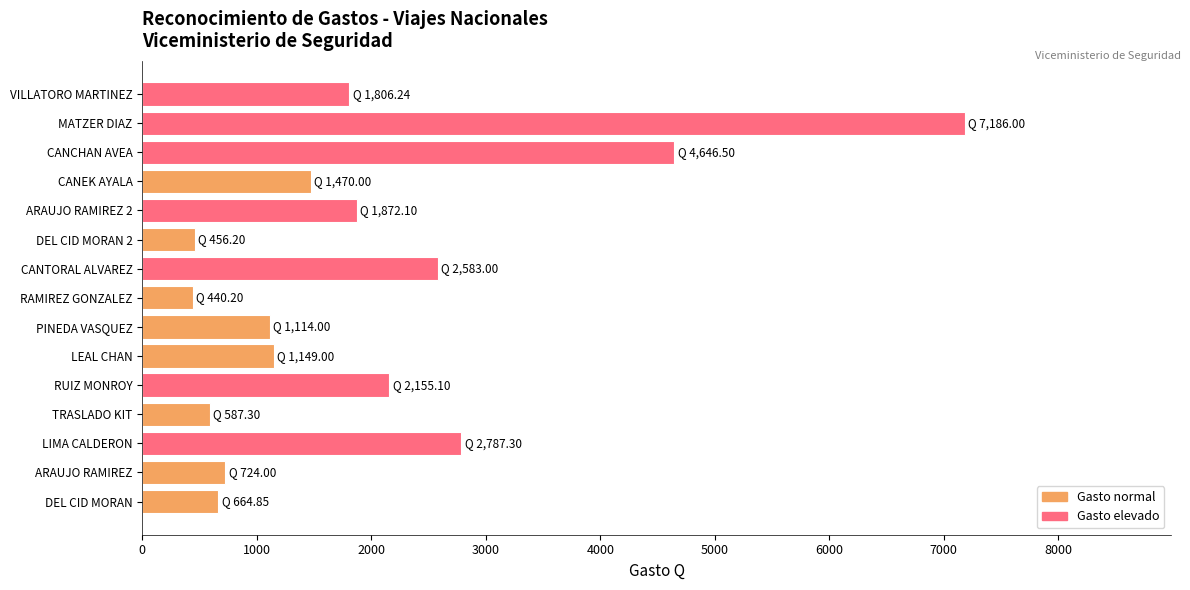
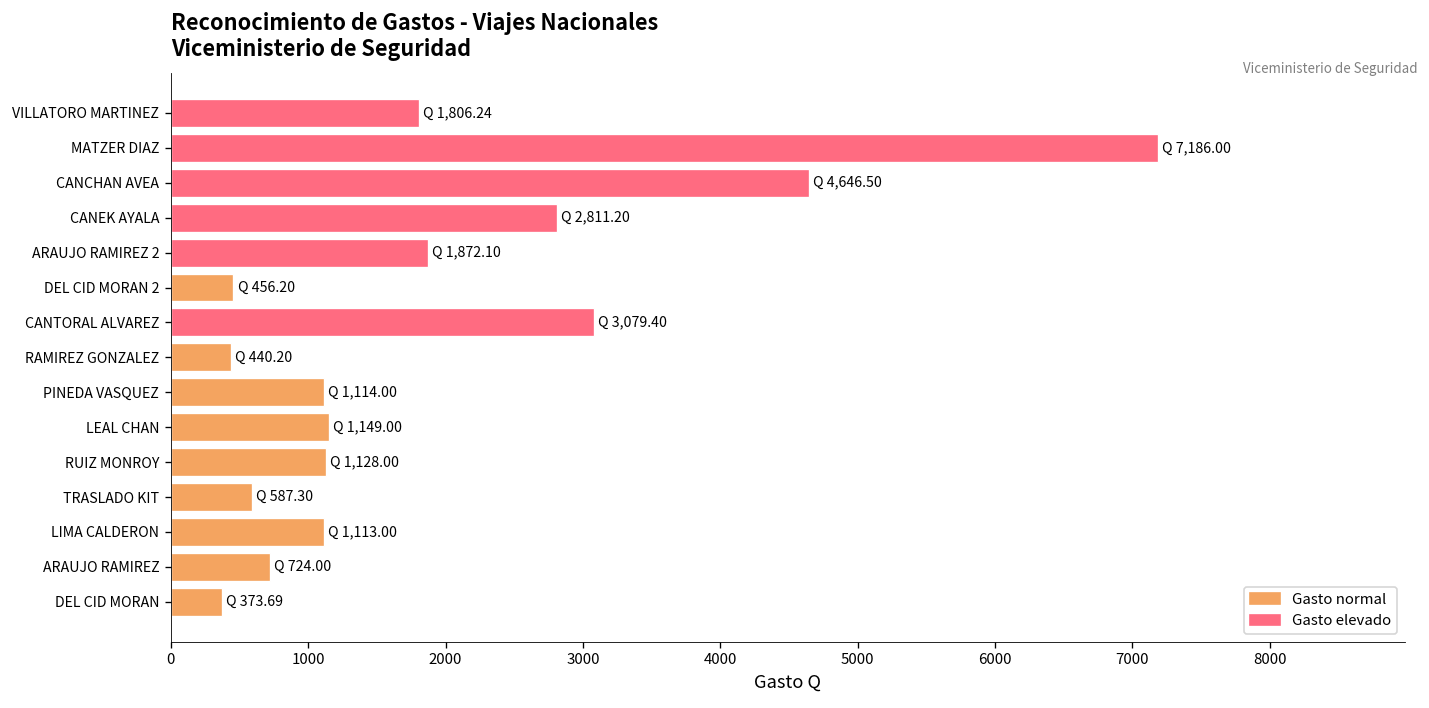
CANEK AYALA: 1,470.00 -> 2,811.20
CANTORAL ALVAREZ: 2,583.00 -> 3,079.40
RUIZ MONROY: 2,155.10 -> 1,128.00
LIMA CALDERON: 2,787.30 -> 1,113.00
DEL CID MORAN: 664.85 -> 373.69
